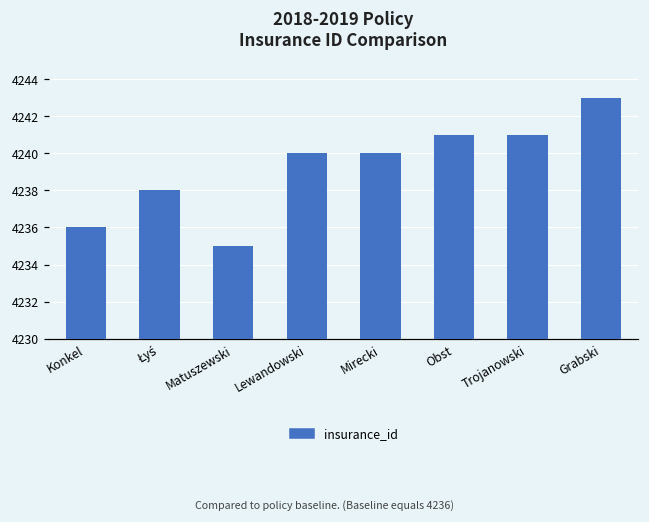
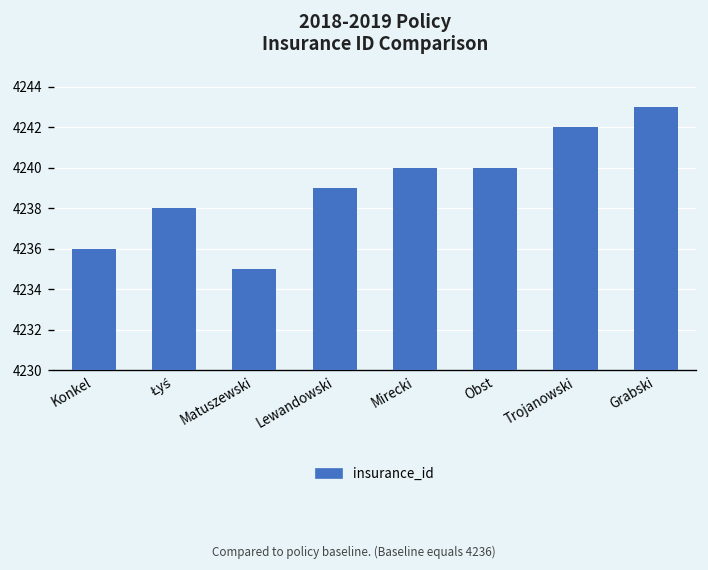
Lewandowski: 4240 -> 4239
Obst: 4241 -> 4240
Trojanowski: 4241 -> 4242
